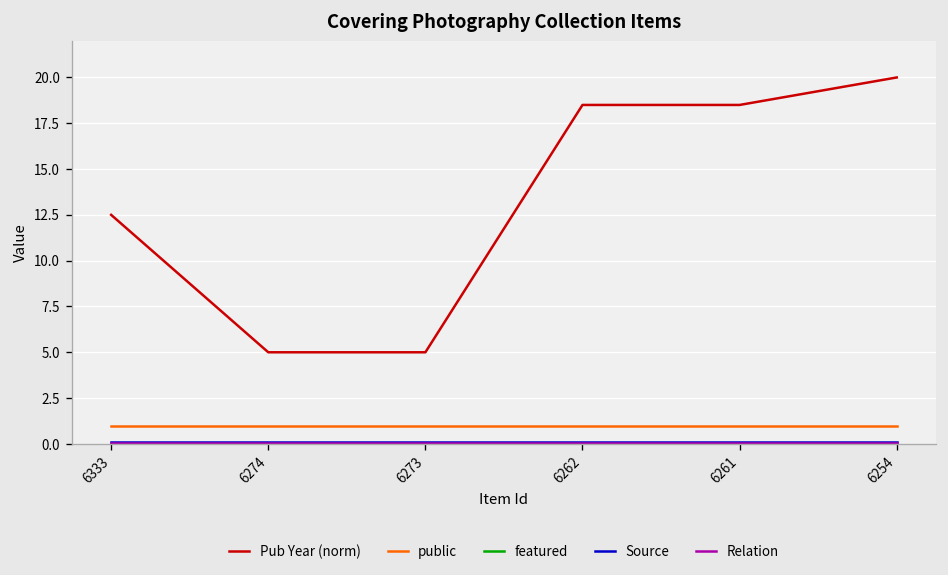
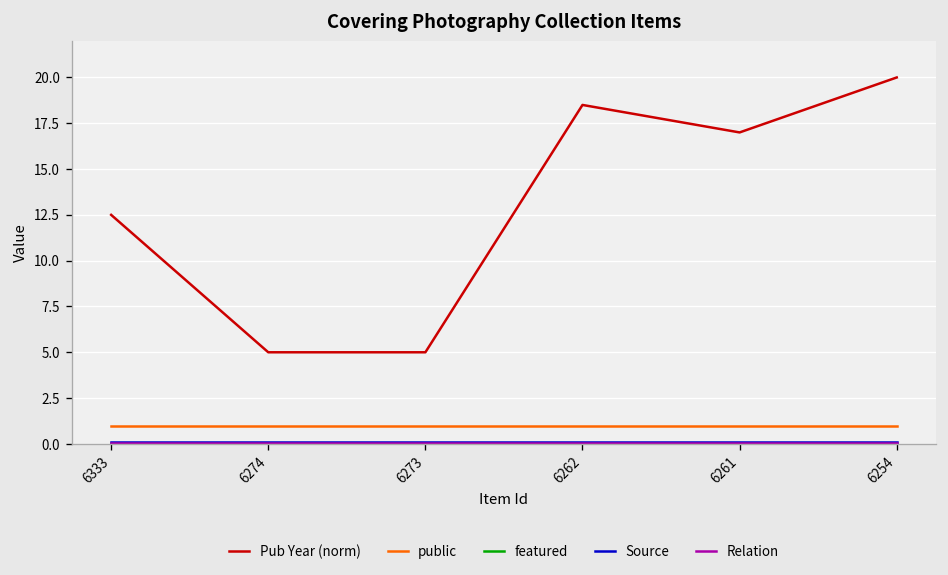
Pub Year (norm), 6261: 18.5 -> 17.0
